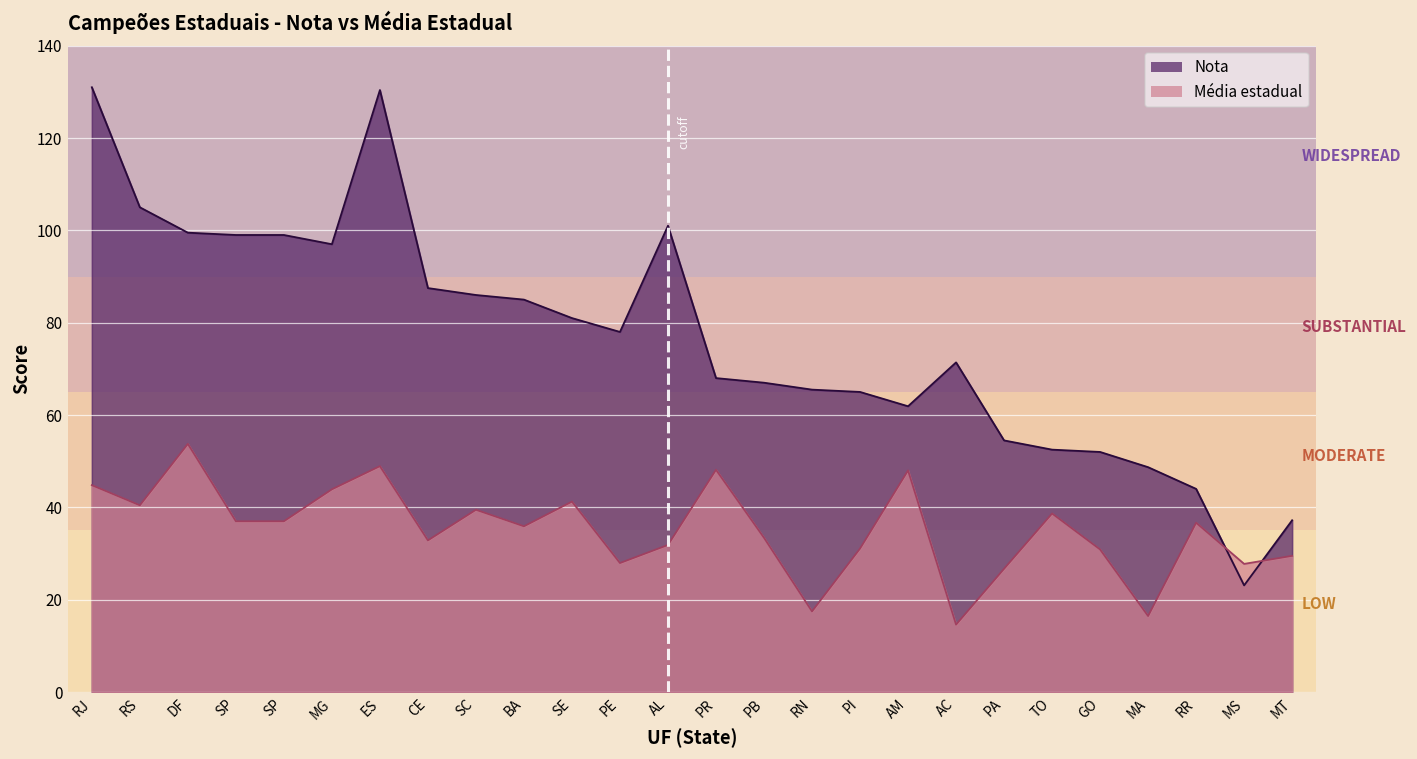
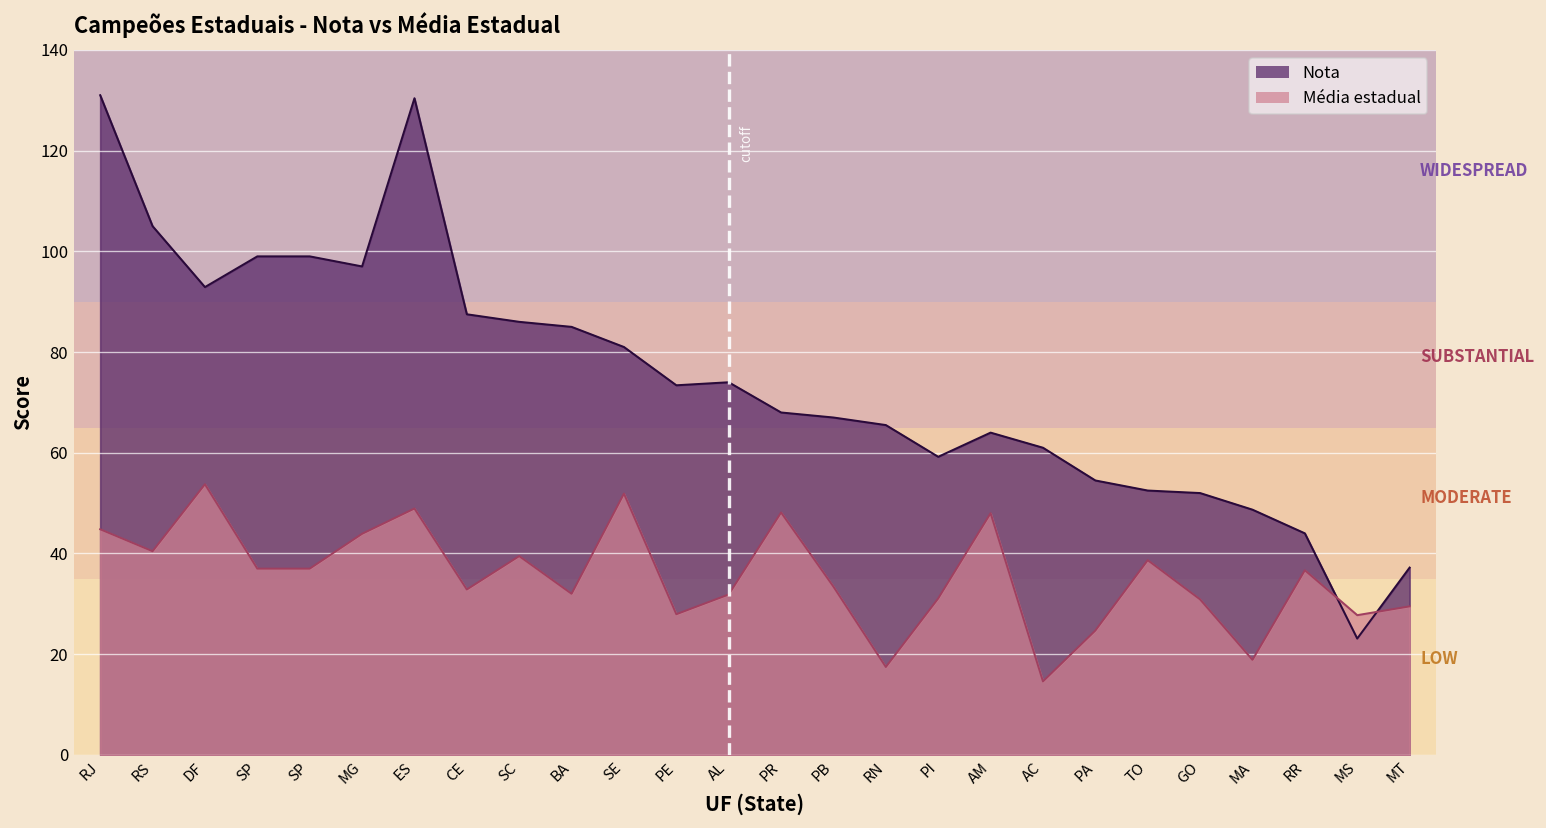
Nota, DF: 100 -> 93
Média estadual, BA: 36 -> 32
Média estadual, SE: 41 -> 52
Nota, PE: 78 -> 73
Nota, AL: 101 -> 74
Nota, PI: 65 -> 59
Nota, AM: 62 -> 64
Nota, AC: 71 -> 61
Média estadual, PA: 27 -> 25
Média estadual, MA: 16 -> 19
